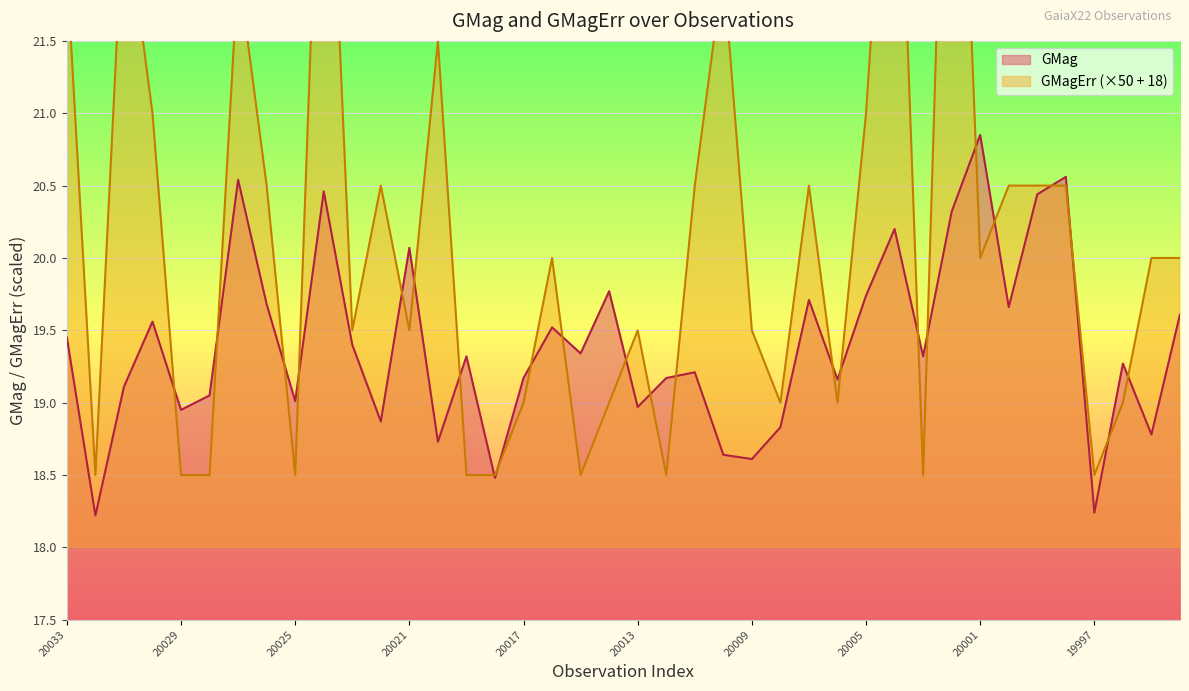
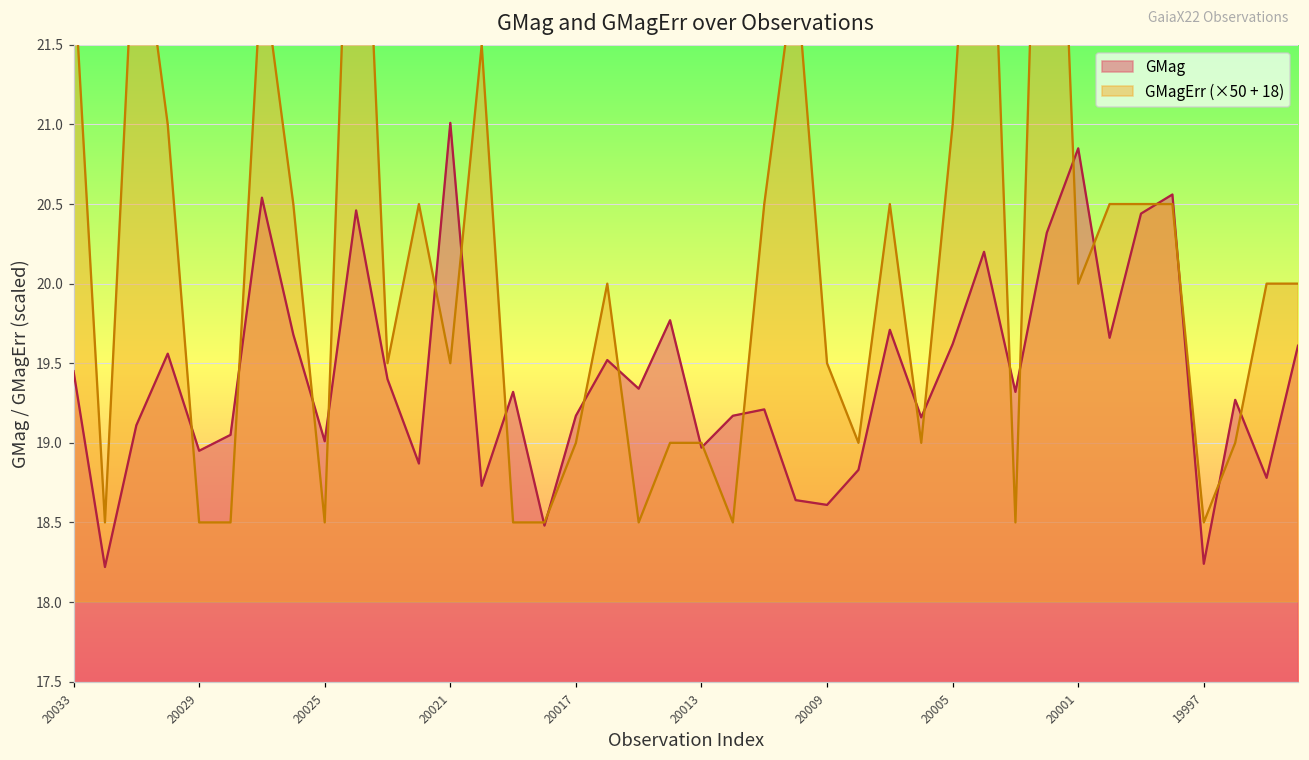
GMag, 20021: 20.07 -> 21.01
GMagErr (×50 + 18), 20013: 19.50 -> 19.00
GMag, 20005: 19.74 -> 19.62
